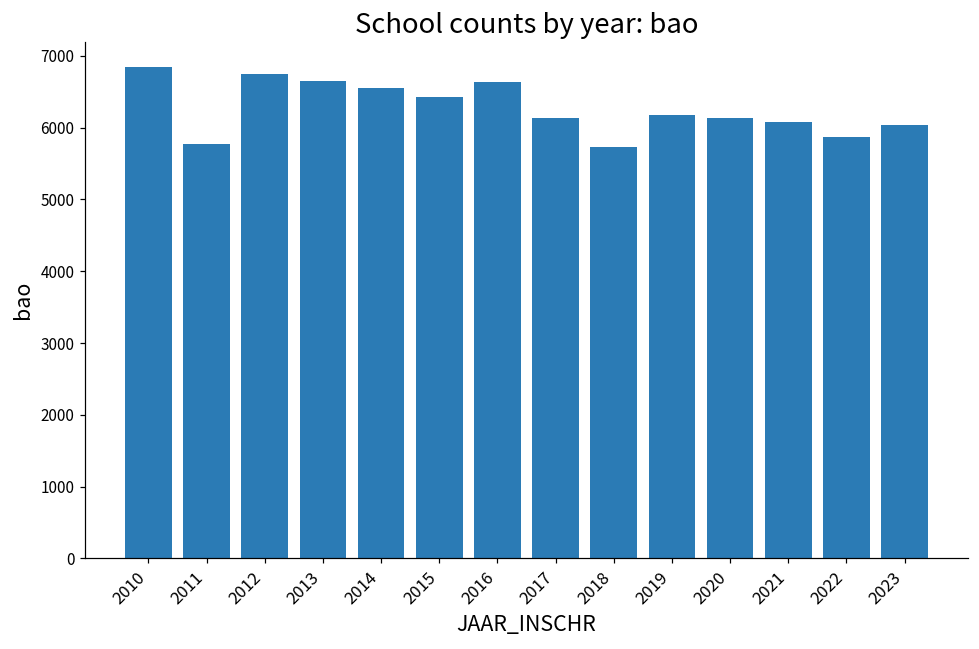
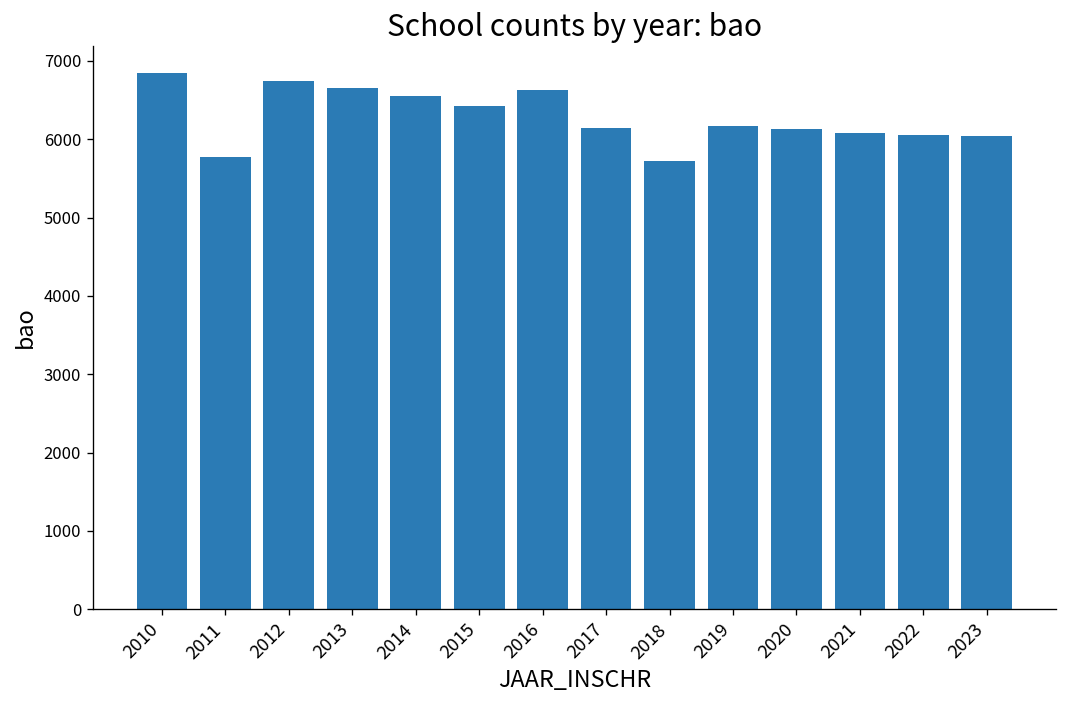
2022: 5900 -> 6100
